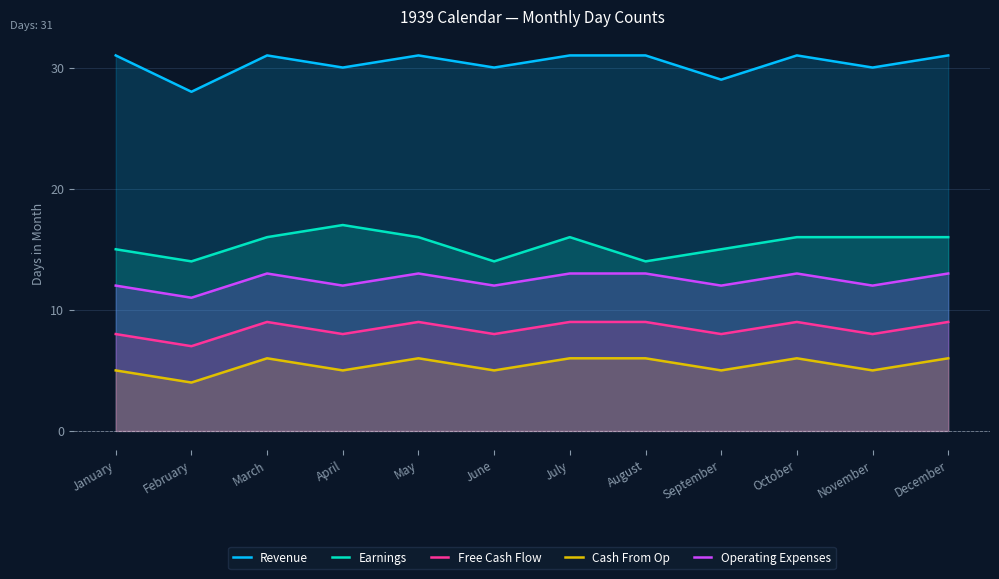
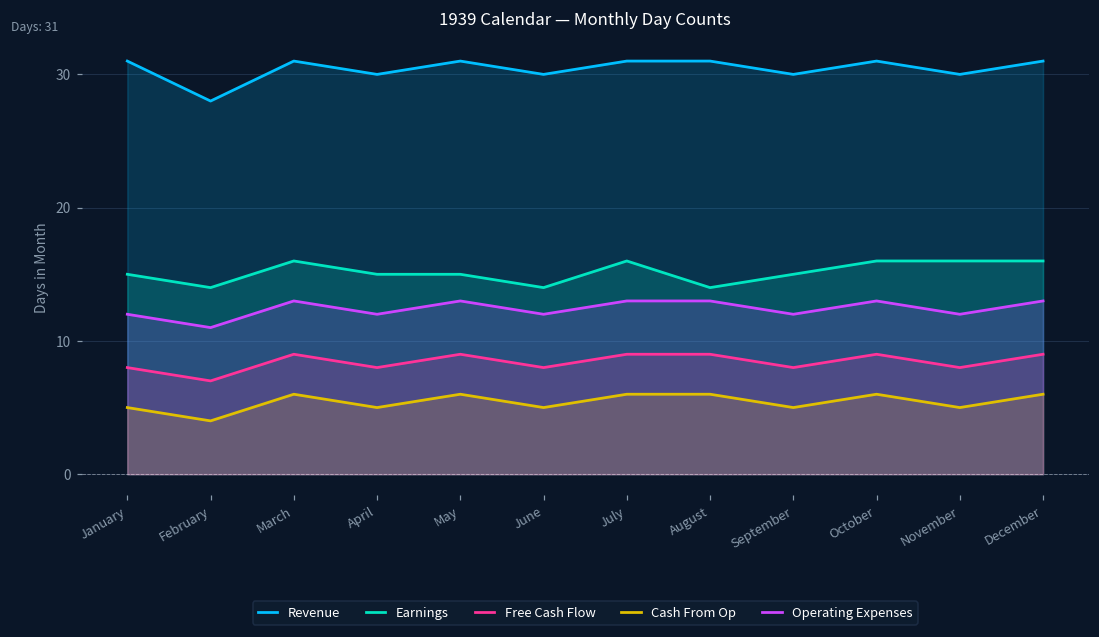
Earnings, April: 17 -> 15
Earnings, May: 16 -> 15
Revenue, September: 29 -> 30
